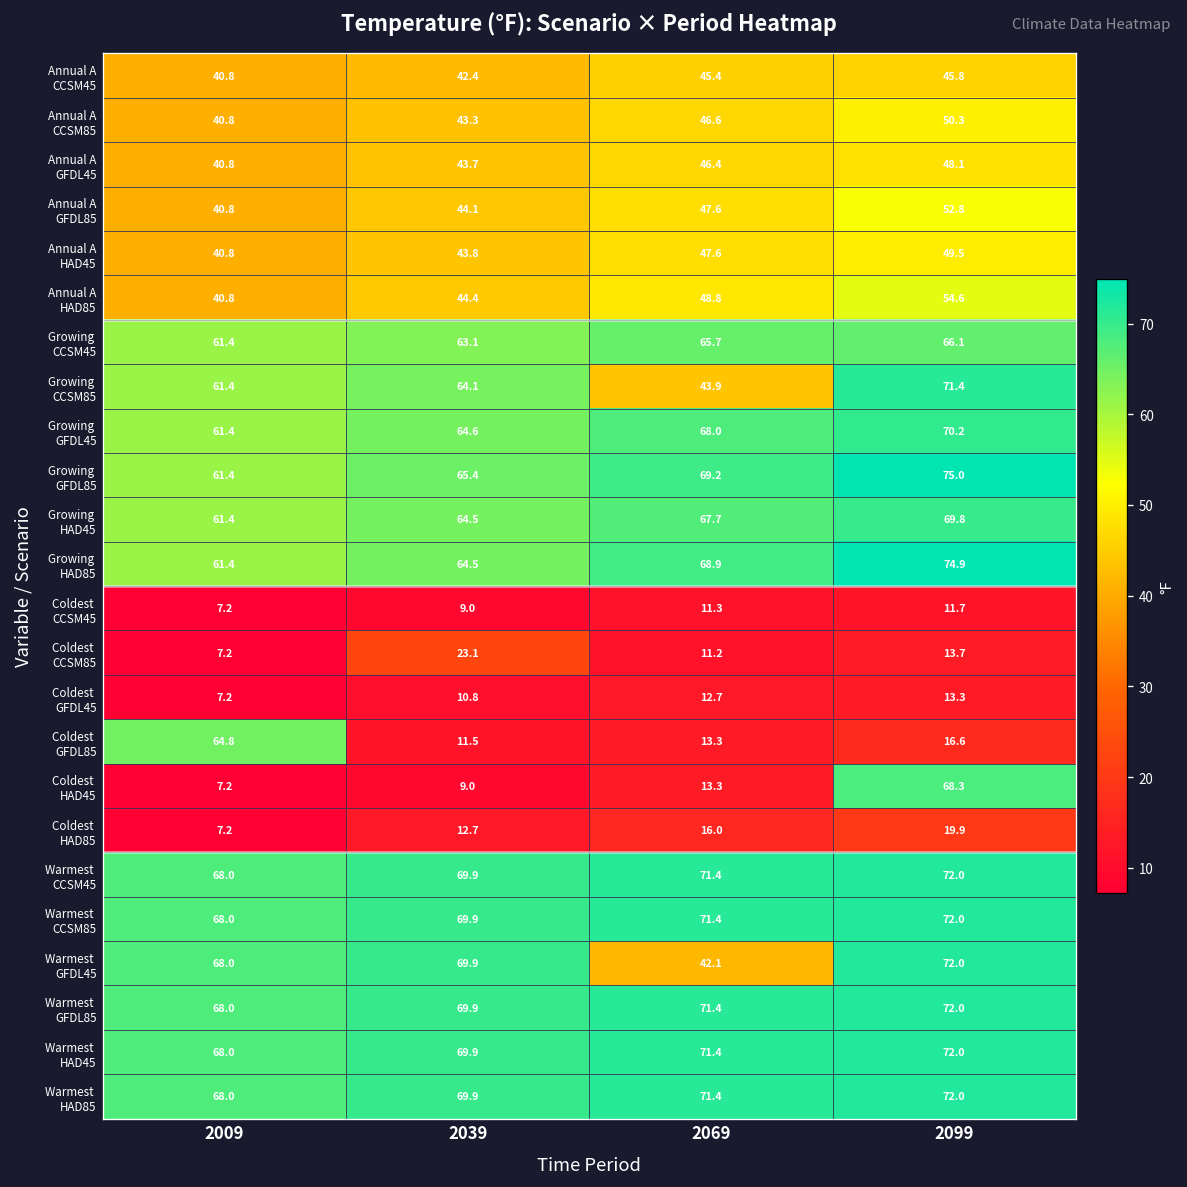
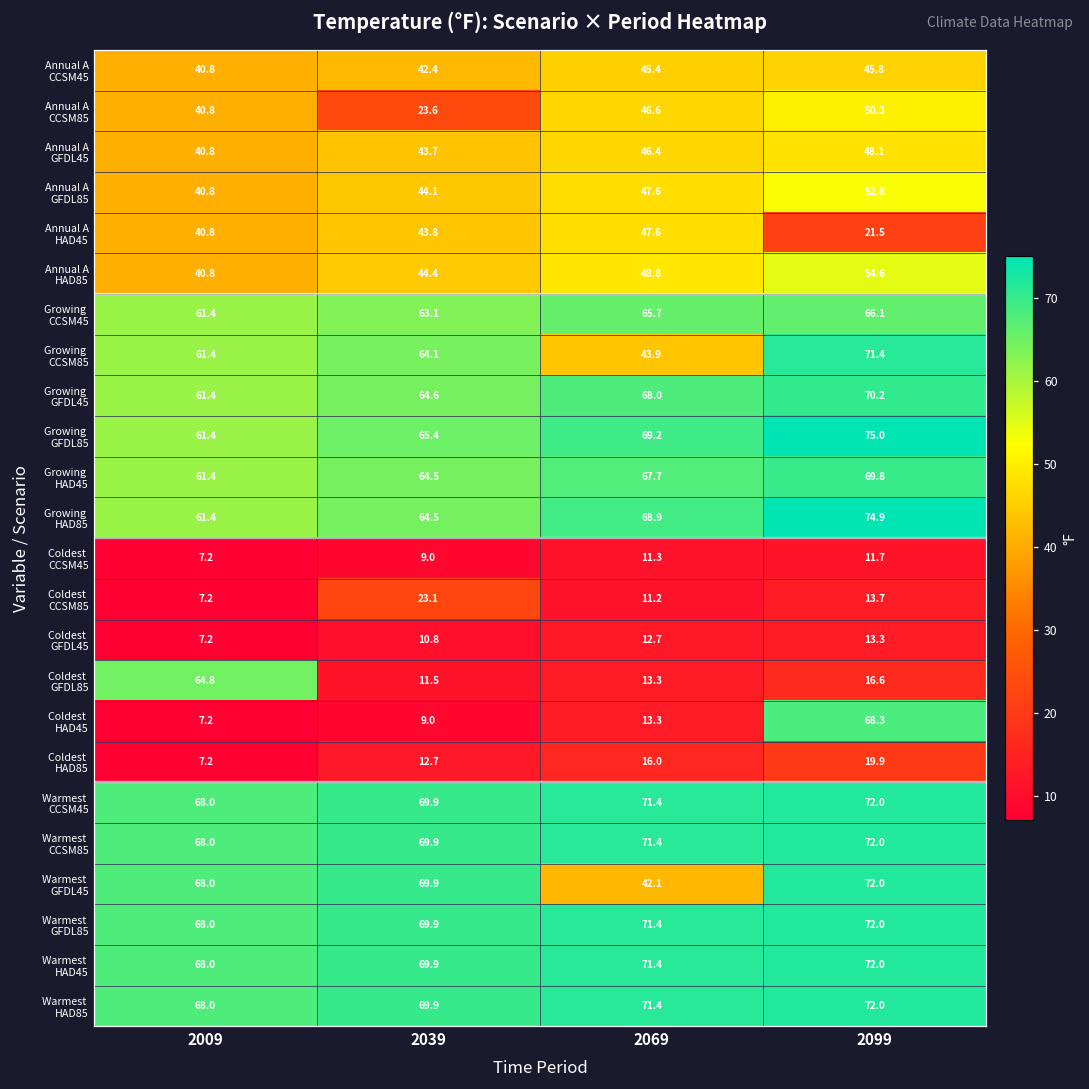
Annual A CCSM85, 2039: 43.3 -> 23.6
Annual A HAD45, 2099: 49.5 -> 21.5
